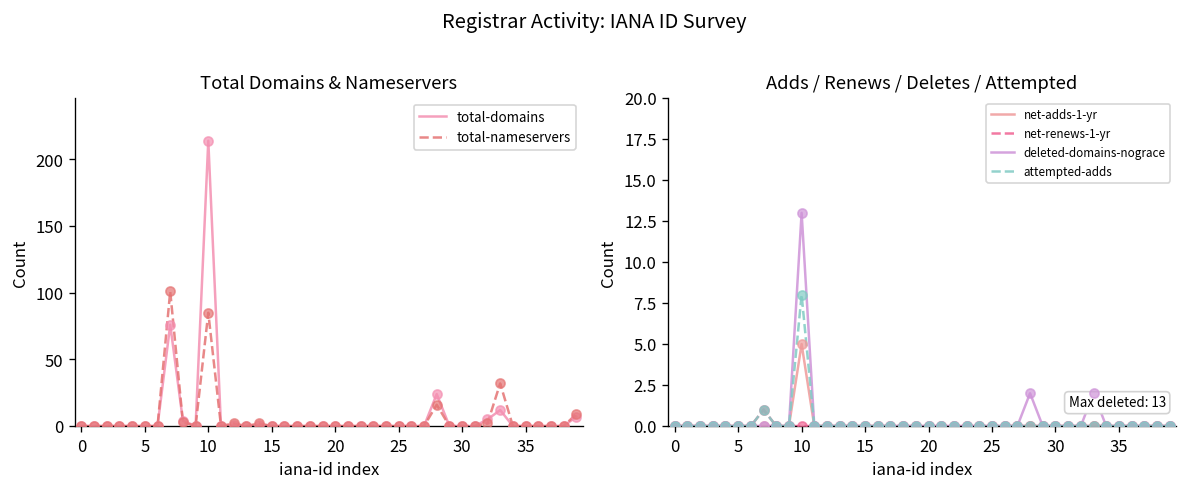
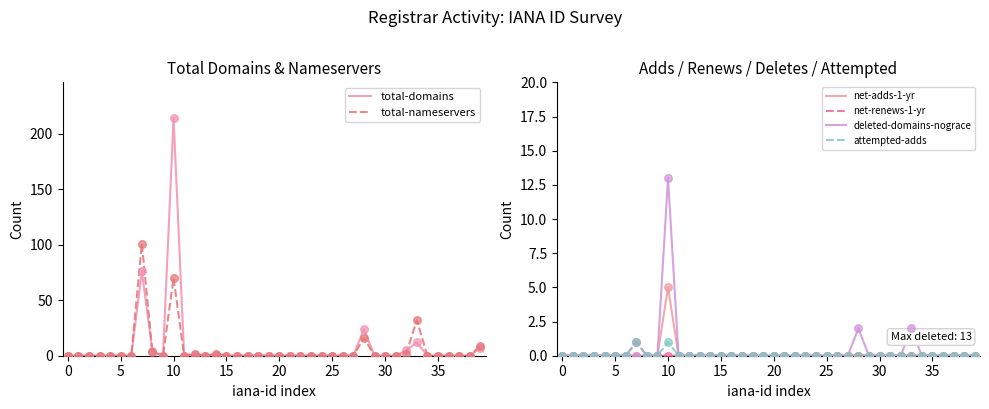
Total Domains & Nameservers, total-nameservers, 10: 85 -> 70
Adds / Renews / Deletes / Attempted, attempted-adds, 10: 8 -> 1
